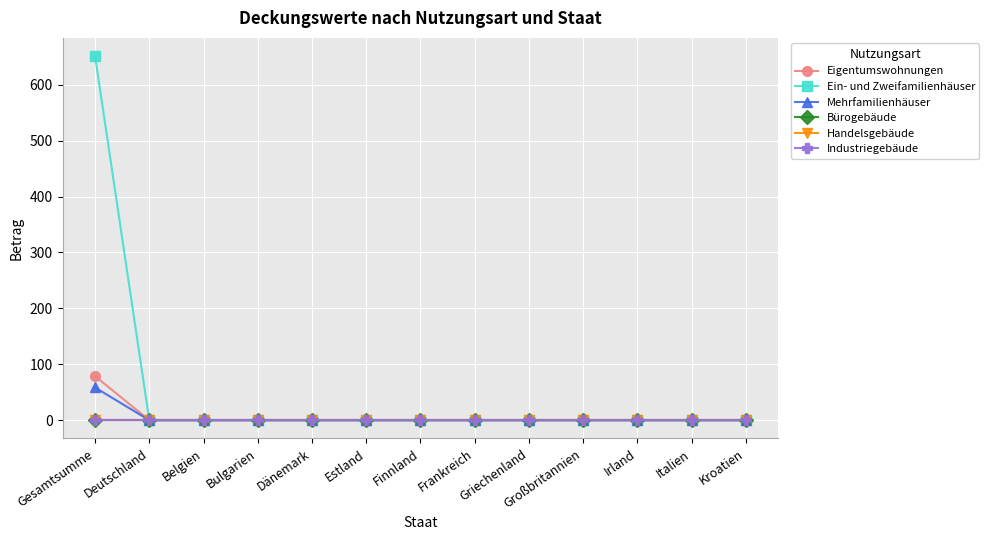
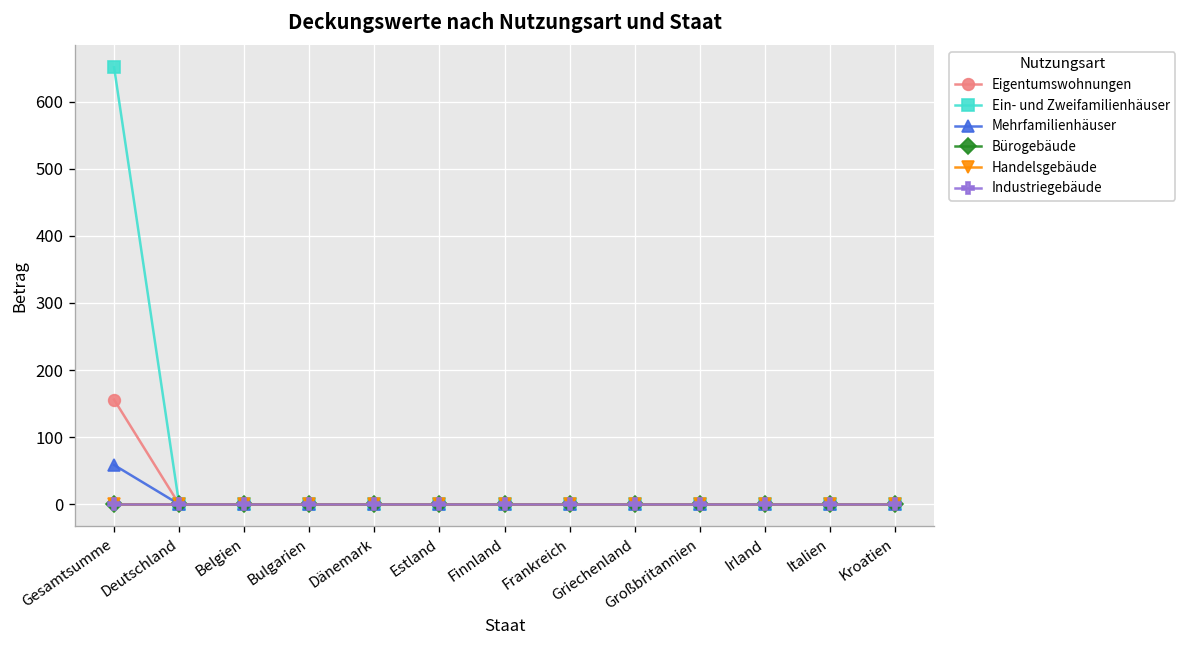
Eigentumswohnungen, Gesamtsumme: 80 -> 160
